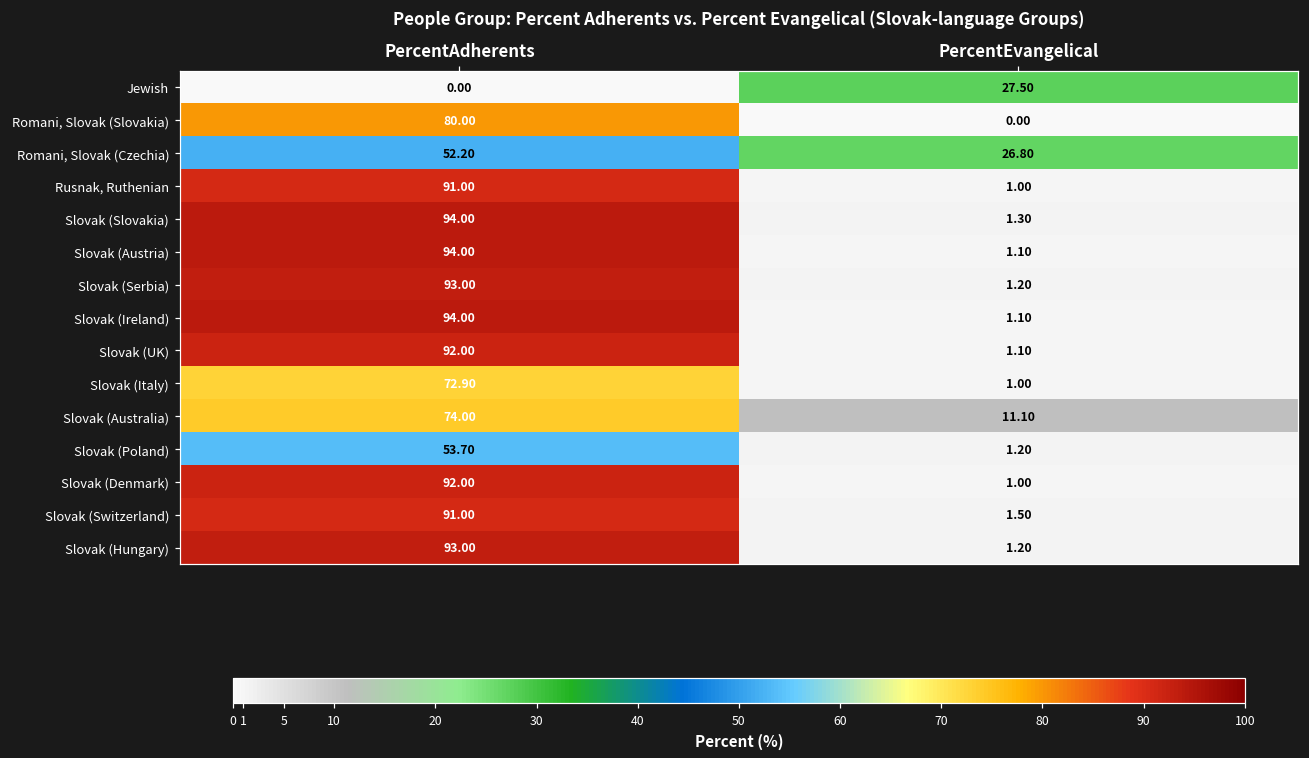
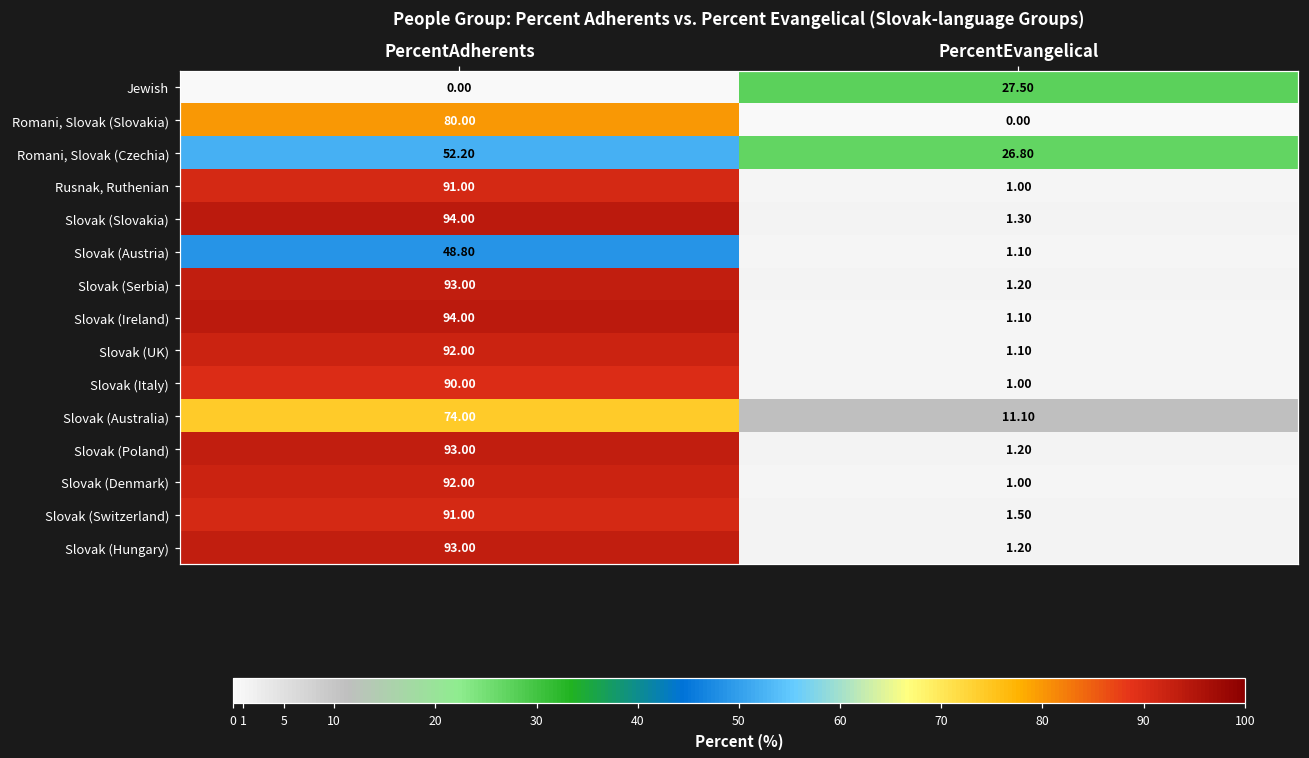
Slovak (Austria), PercentAdherents: 94.00 -> 48.80
Slovak (Italy), PercentAdherents: 72.90 -> 90.00
Slovak (Poland), PercentAdherents: 53.70 -> 93.00
